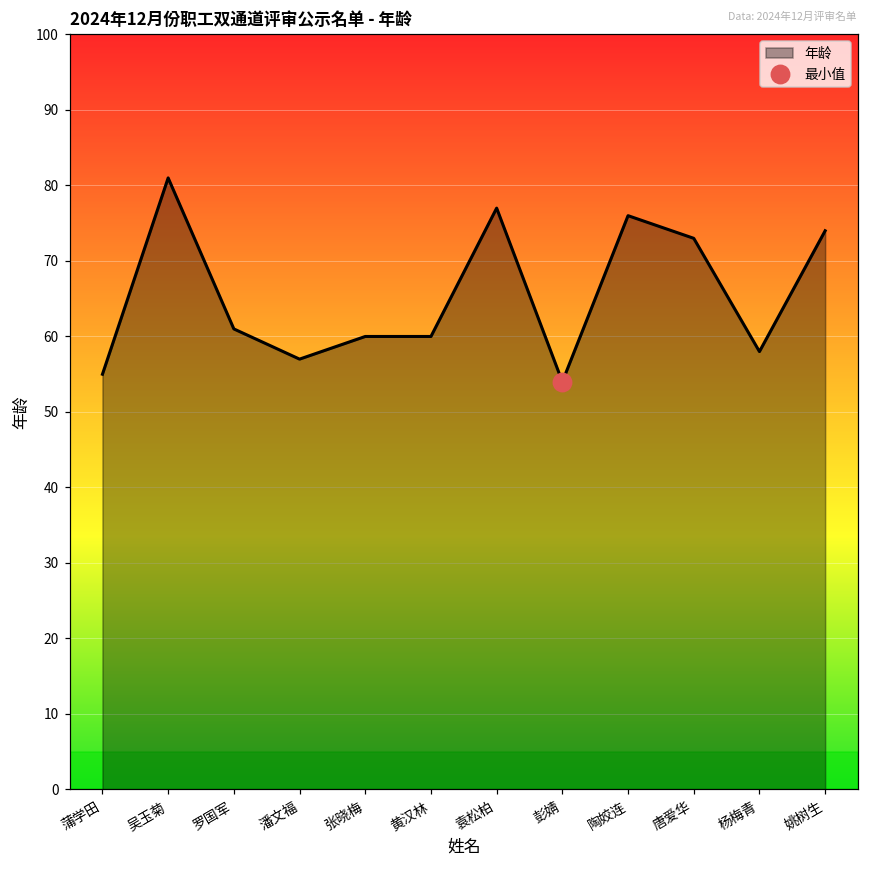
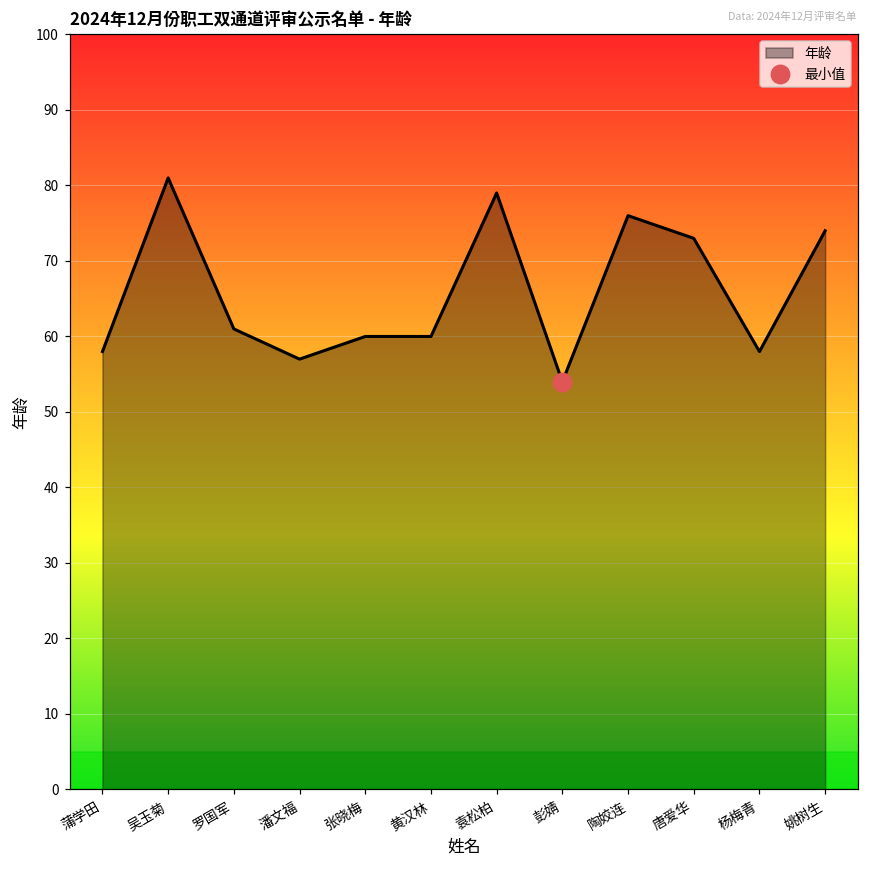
年龄, 蒲学田: 55 -> 58
年龄, 袁松柏: 77 -> 79
